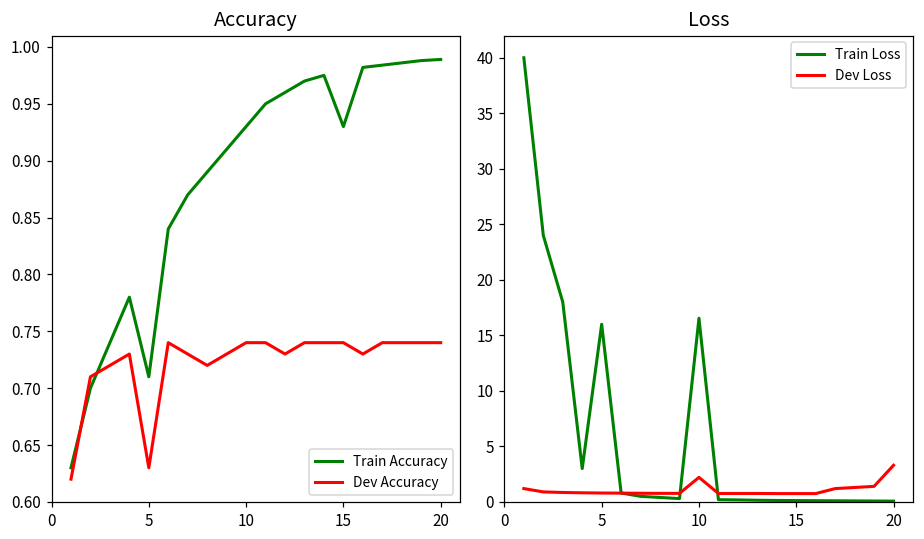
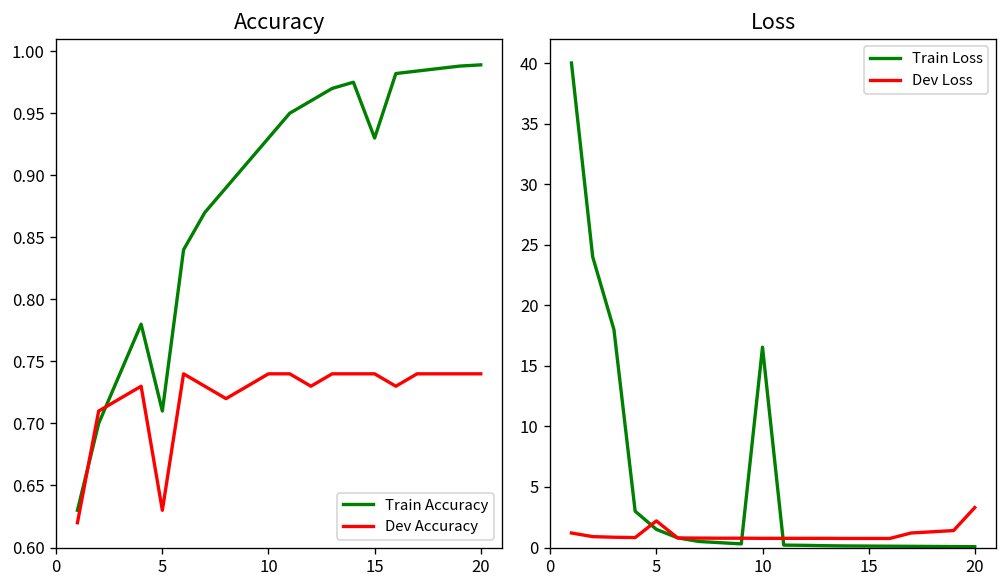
Loss, Train Loss, 5: 16.0 -> 1.5
Loss, Dev Loss, 5: 0.8 -> 2.2
Loss, Dev Loss, 10: 2.2 -> 0.8
